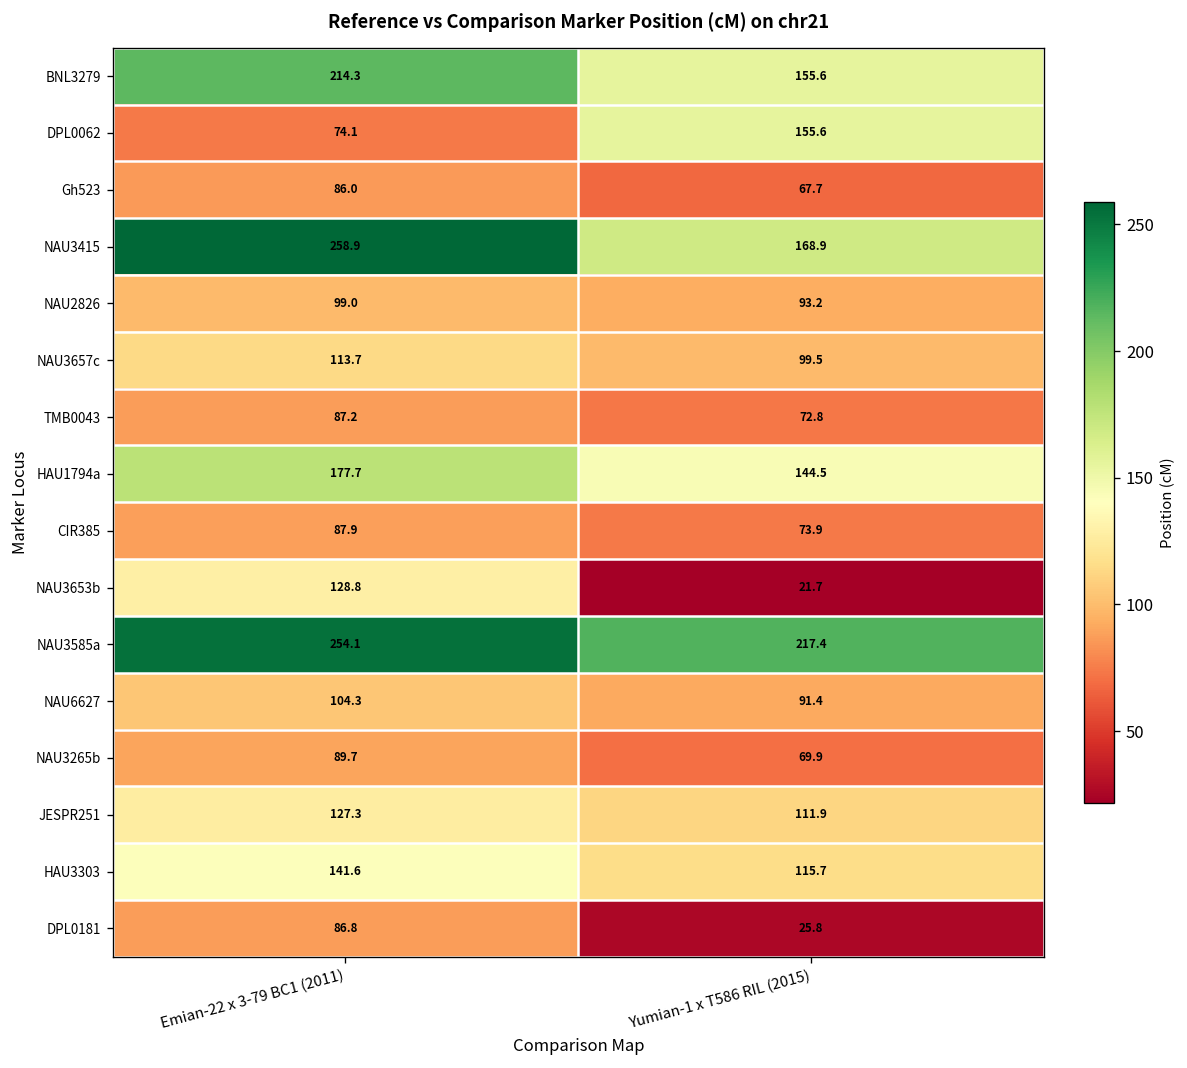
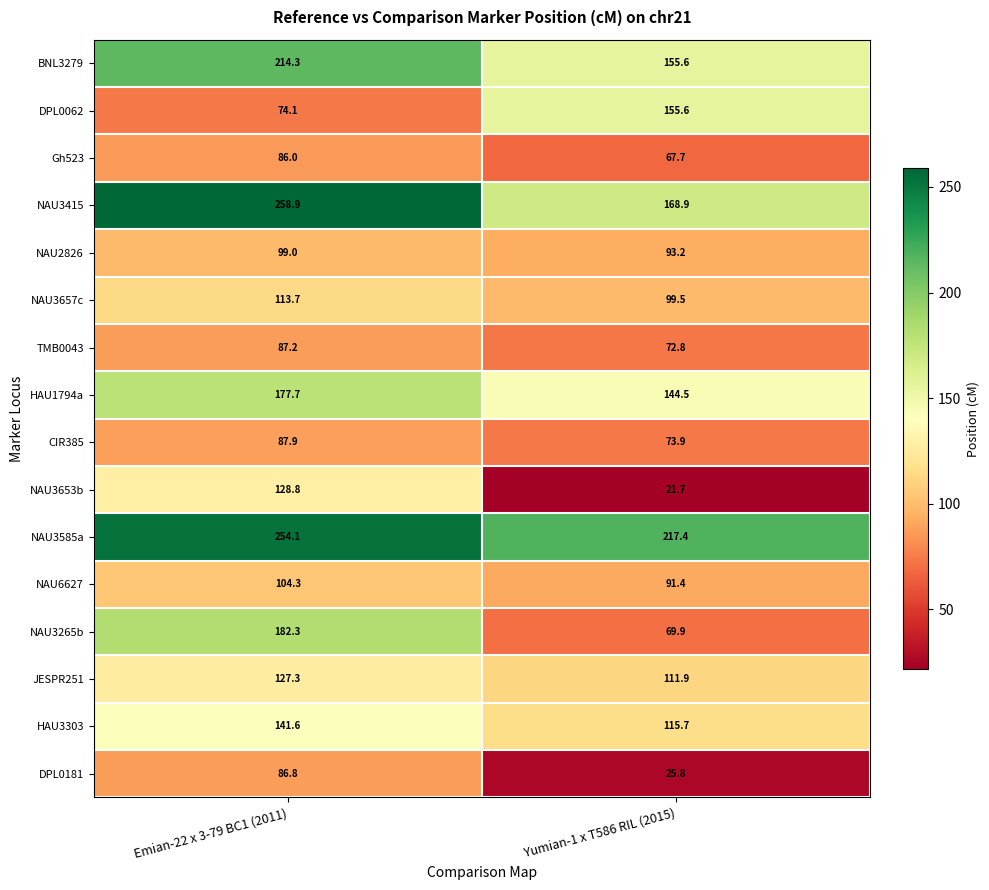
NAU3265b, Emian-22 x 3-79 BC1 (2011): 89.7 -> 182.3
